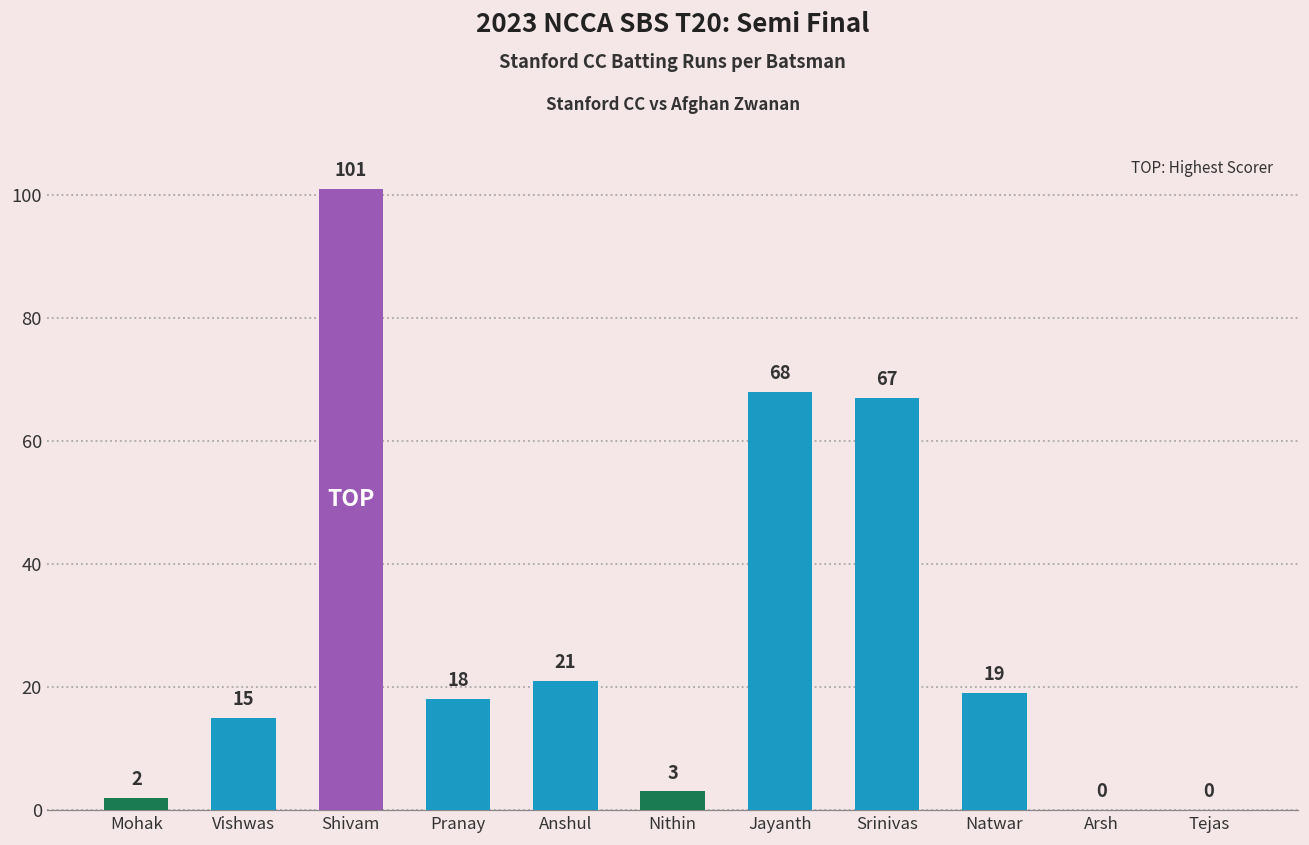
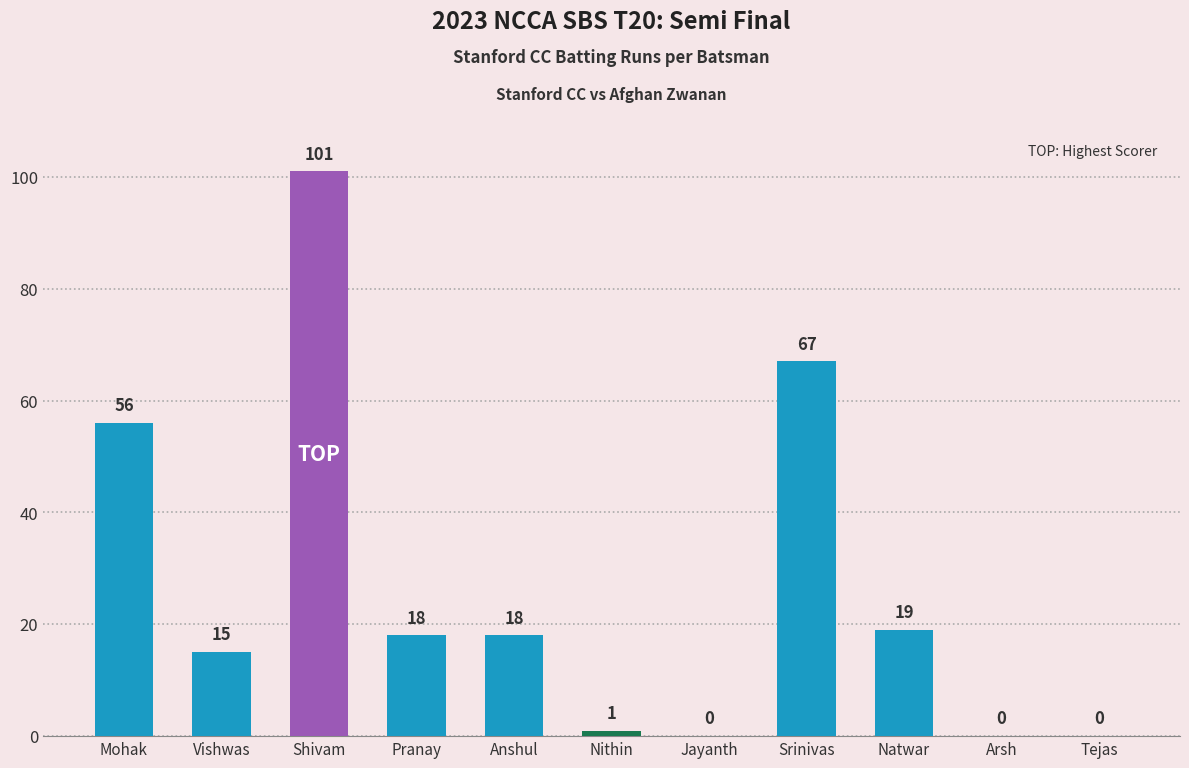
Mohak: 2 -> 56
Anshul: 21 -> 18
Nithin: 3 -> 1
Jayanth: 68 -> 0
